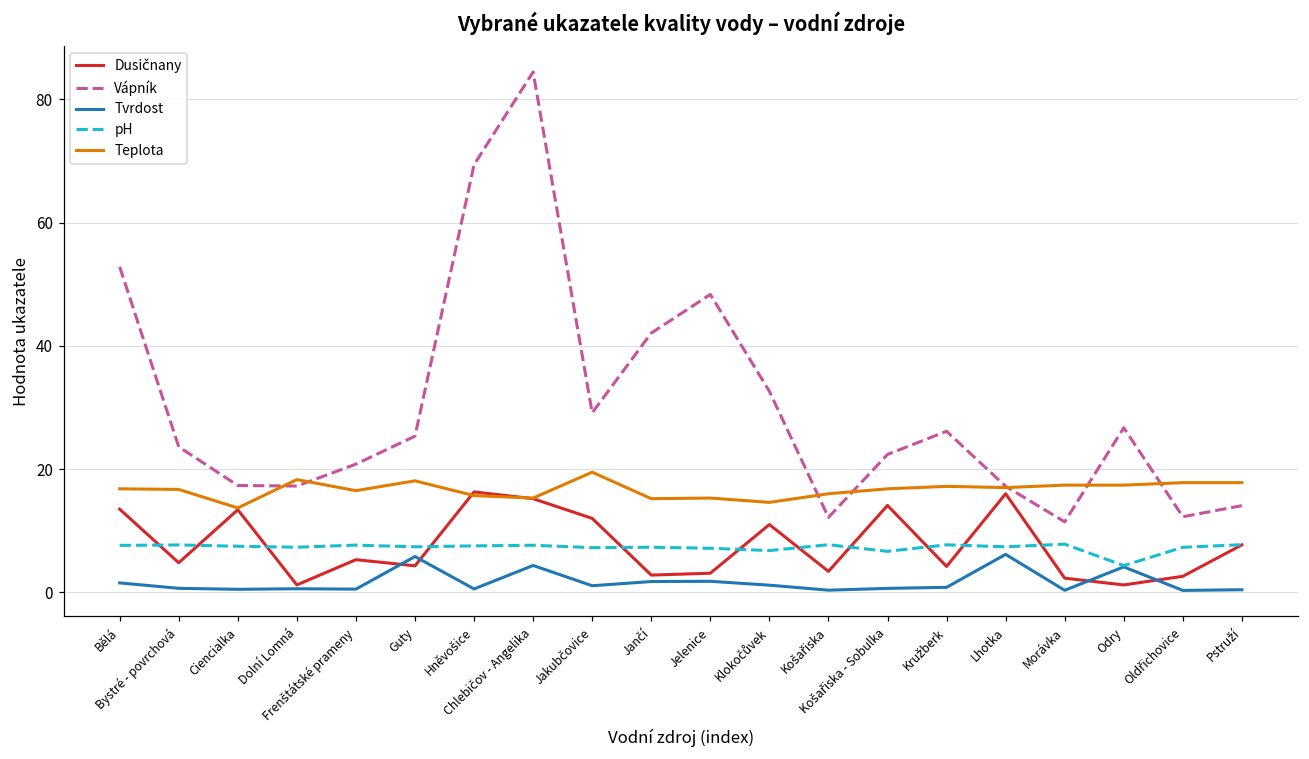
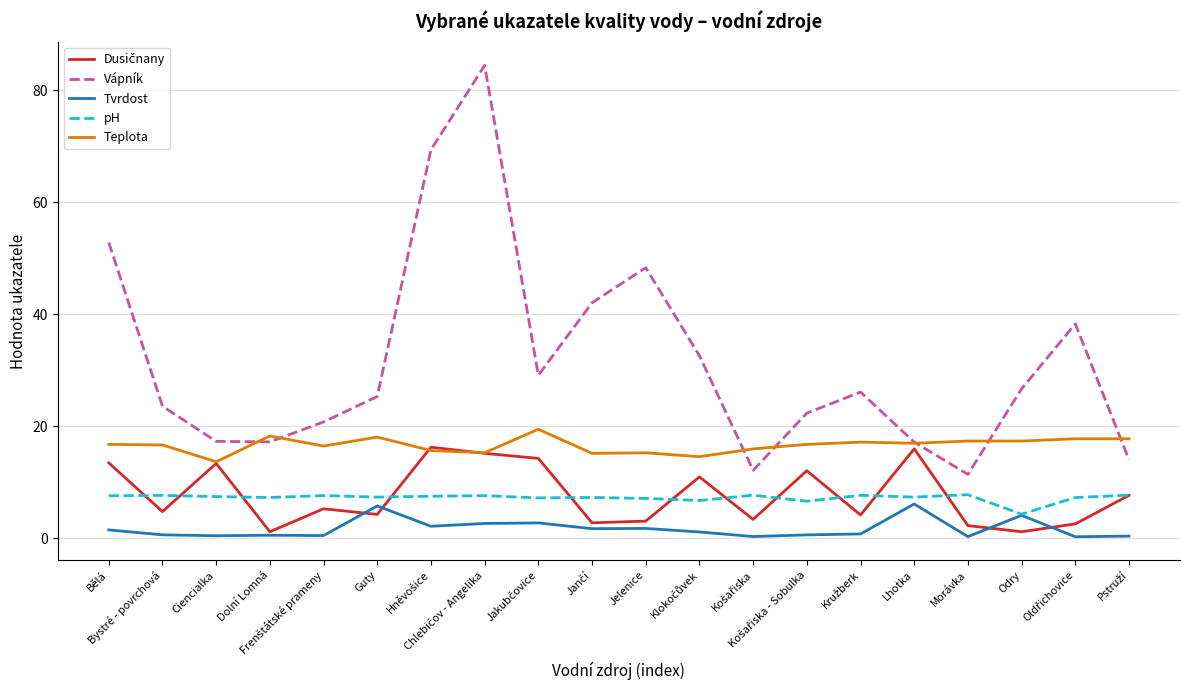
Tvrdost, Hněvošice: 1 -> 2
Tvrdost, Chlebičov - Angelika: 4 -> 3
Dusičnany, Jakubčovice: 12 -> 14
Tvrdost, Jakubčovice: 1 -> 3
Dusičnany, Košařiska - Sobulka: 14 -> 12
Vápník, Oldřichovice: 12 -> 38
